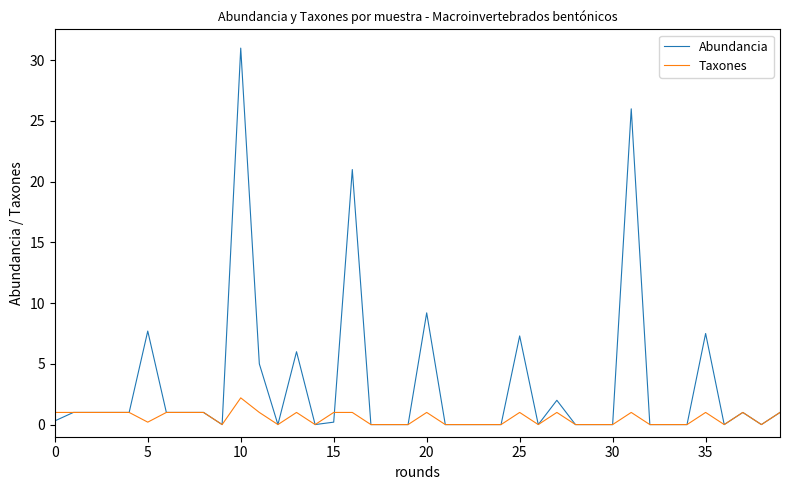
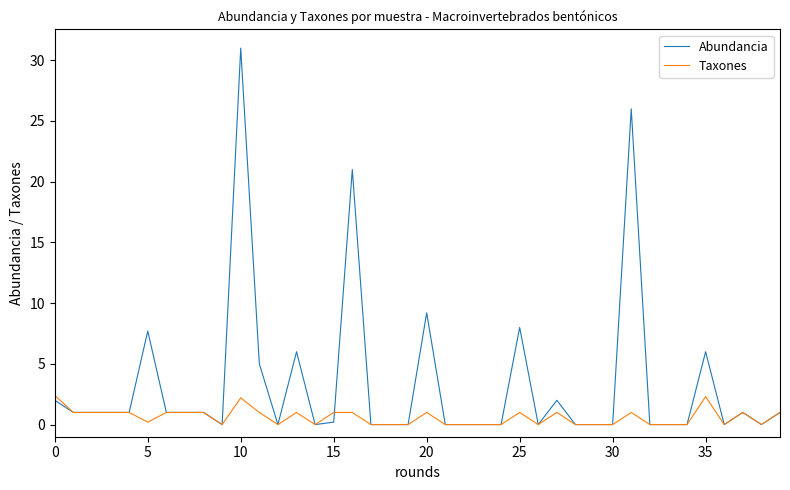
Abundancia, 0: 0.3 -> 2.0
Taxones, 0: 1.0 -> 2.4
Abundancia, 25: 7.3 -> 8.0
Abundancia, 35: 7.5 -> 6.0
Taxones, 35: 1.0 -> 2.3
